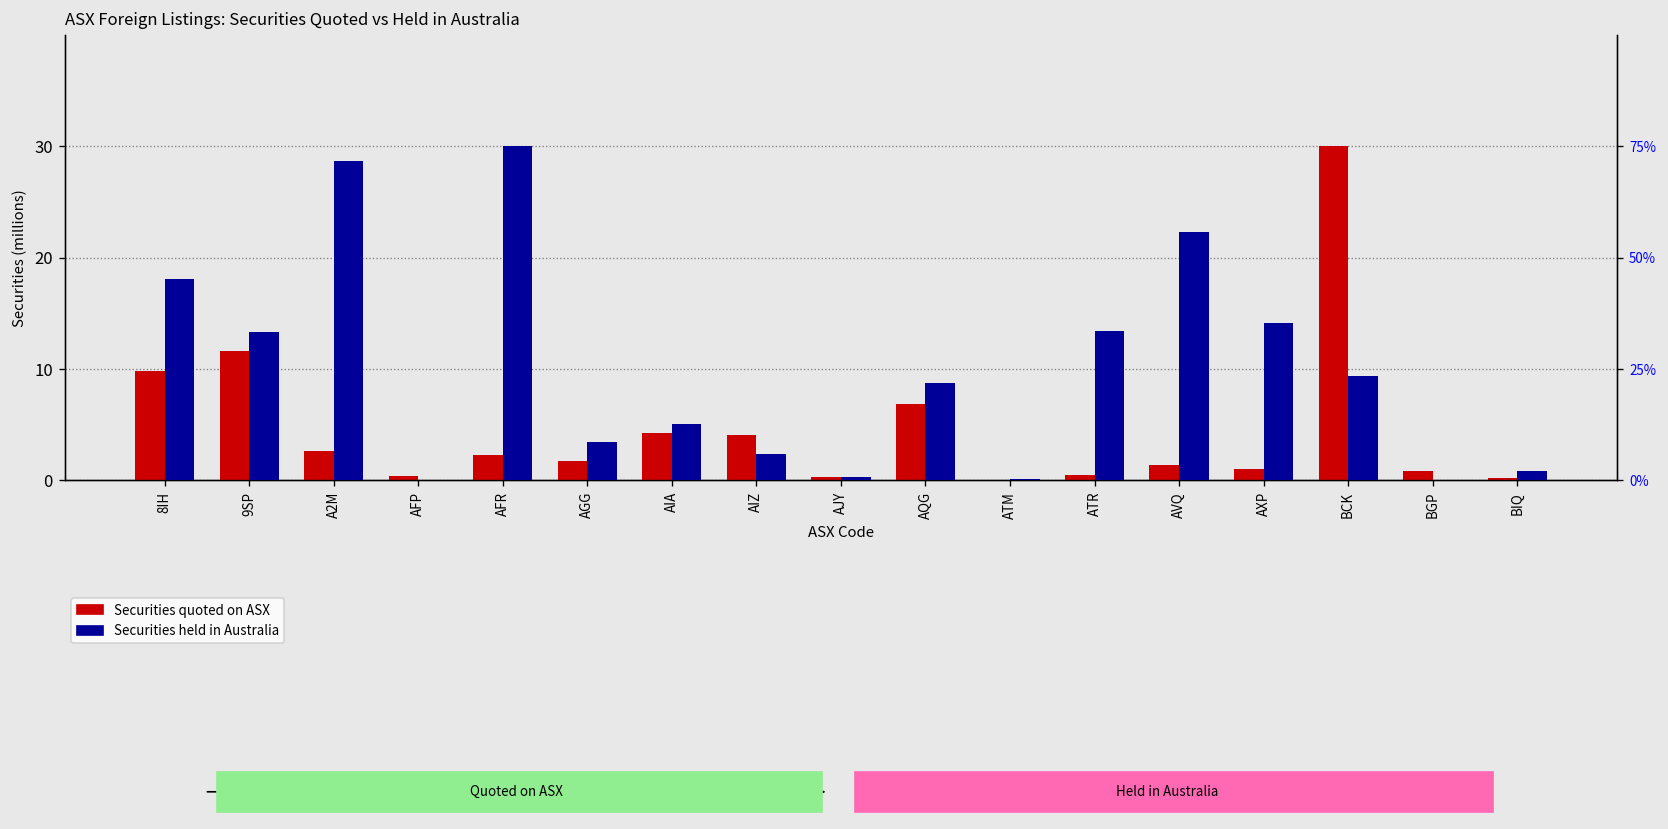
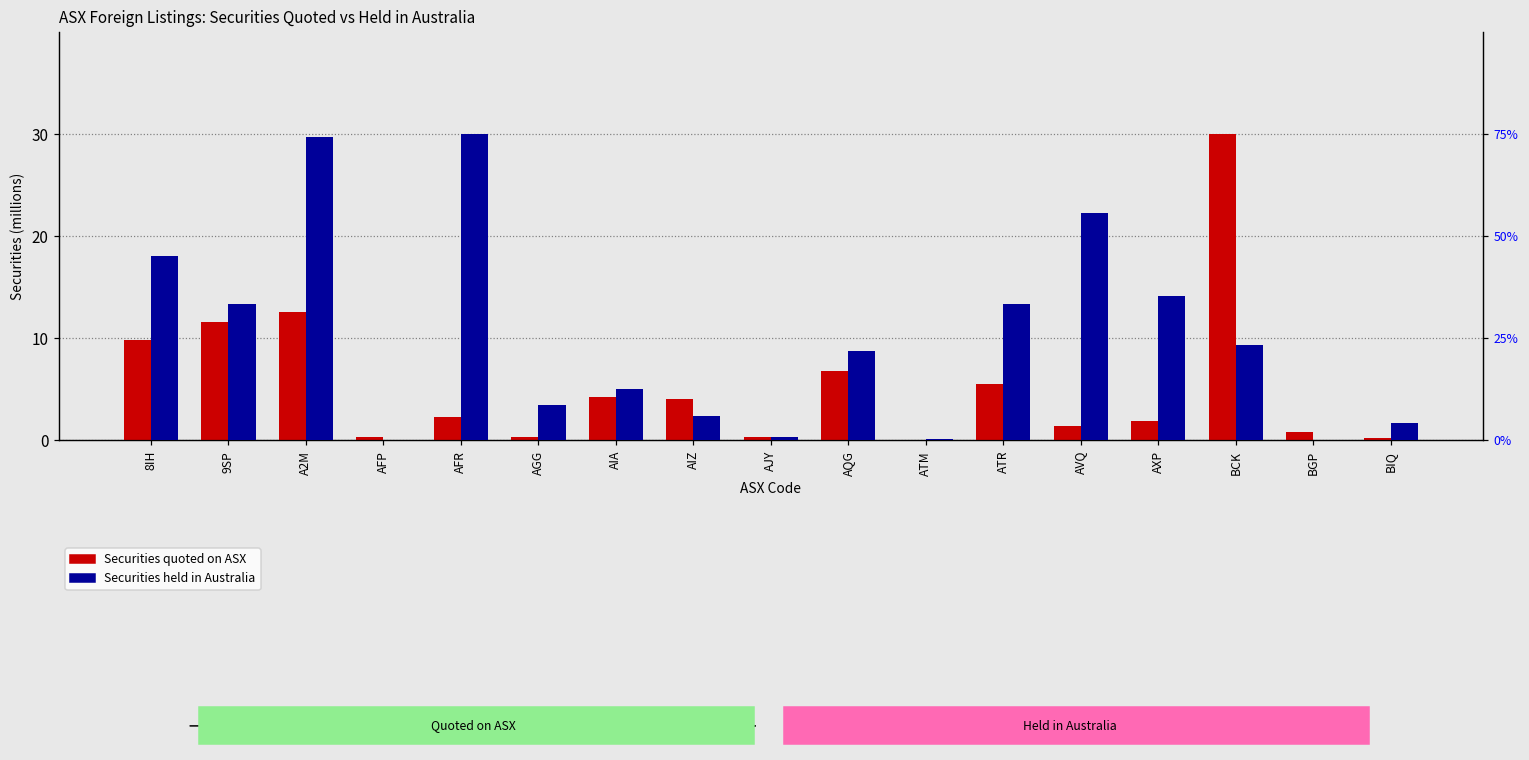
Securities quoted on ASX, A2M: 3 -> 13
Securities quoted on ASX, AGG: 2 -> 0
Securities quoted on ASX, ATR: 0 -> 6
Securities quoted on ASX, AXP: 1 -> 2
Securities held in Australia, A2M: 72% -> 74%
Securities held in Australia, BIQ: 2% -> 4%
